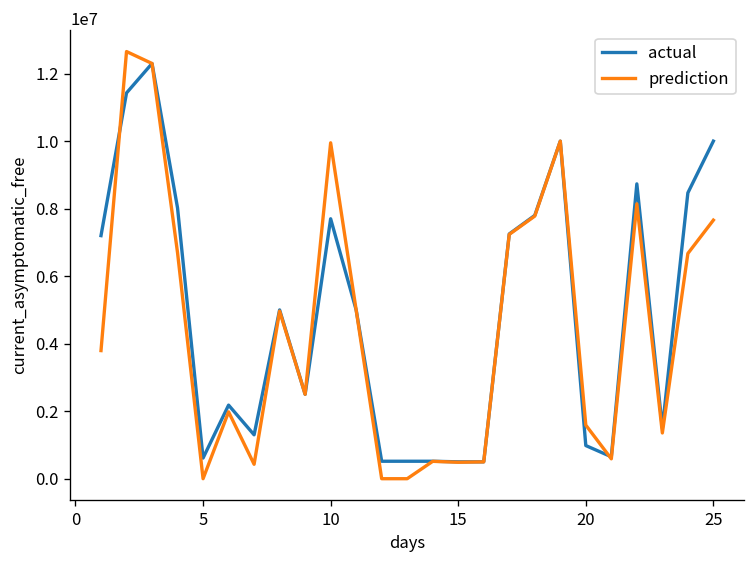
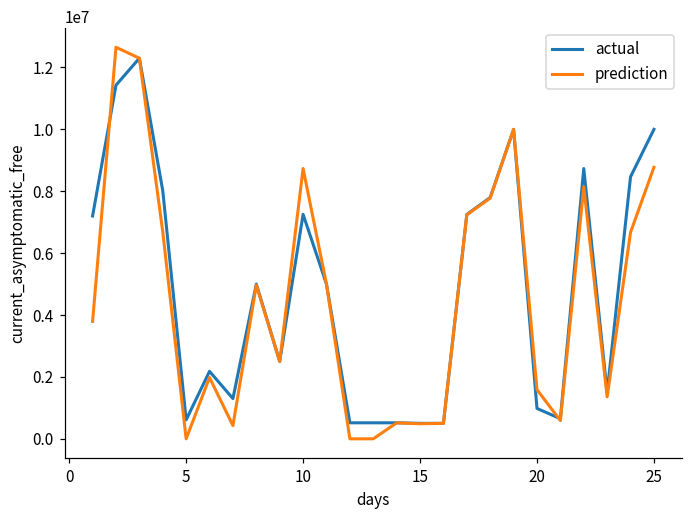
actual, 10: 7700000 -> 7300000
prediction, 10: 10000000 -> 8700000
prediction, 25: 7700000 -> 8800000
